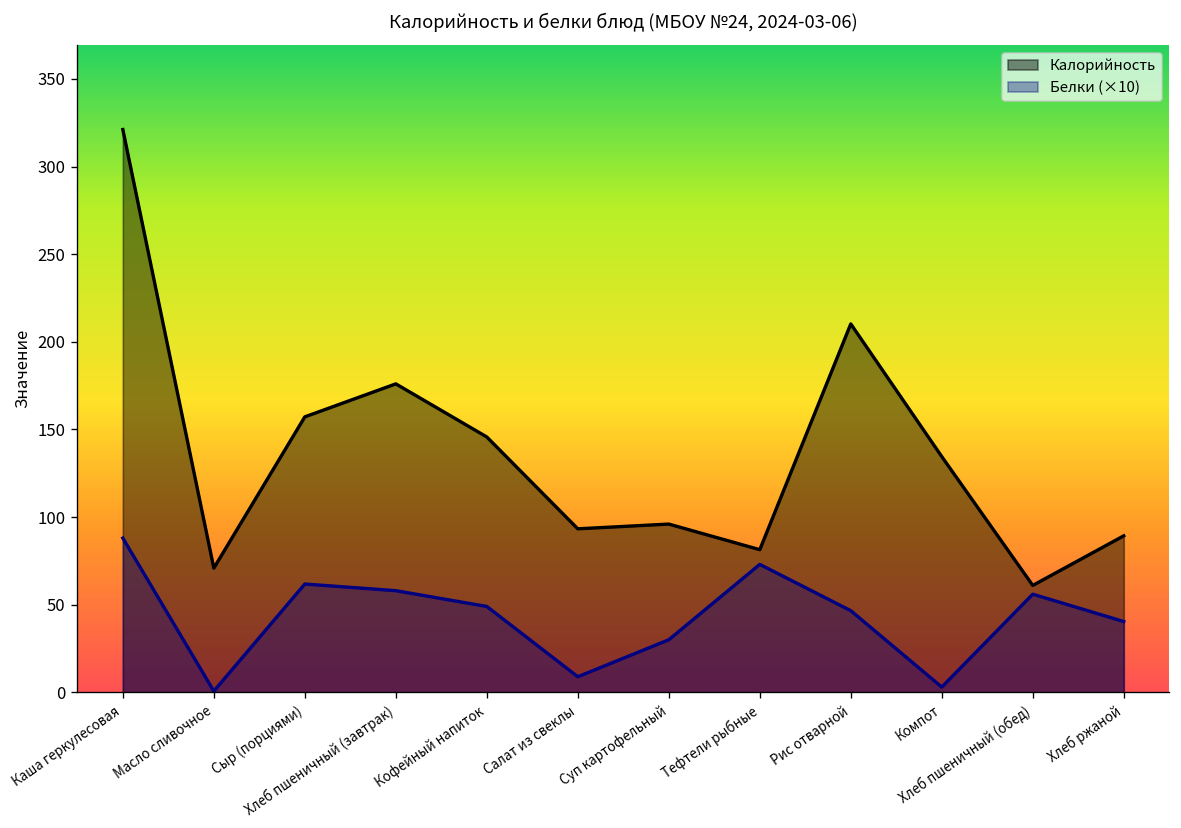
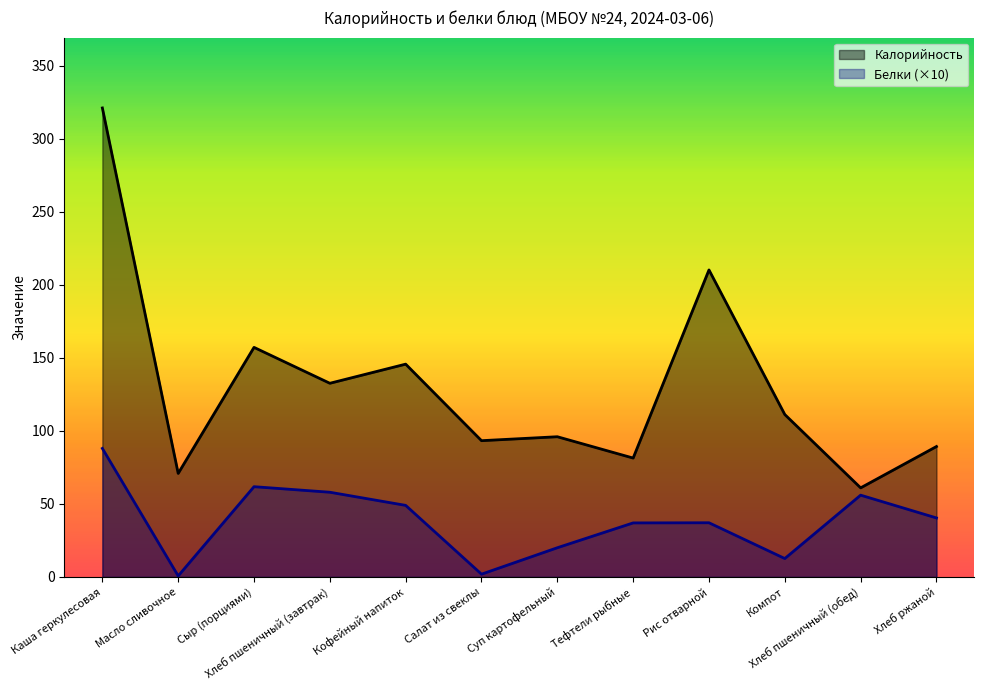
Калорийность, Хлеб пшеничный (завтрак): 176 -> 133
Белки (×10), Салат из свеклы: 9 -> 2
Белки (×10), Суп картофельный: 30 -> 20
Белки (×10), Тефтели рыбные: 73 -> 37
Белки (×10), Рис отварной: 47 -> 37
Калорийность, Компот: 135 -> 111
Белки (×10), Компот: 3 -> 13
